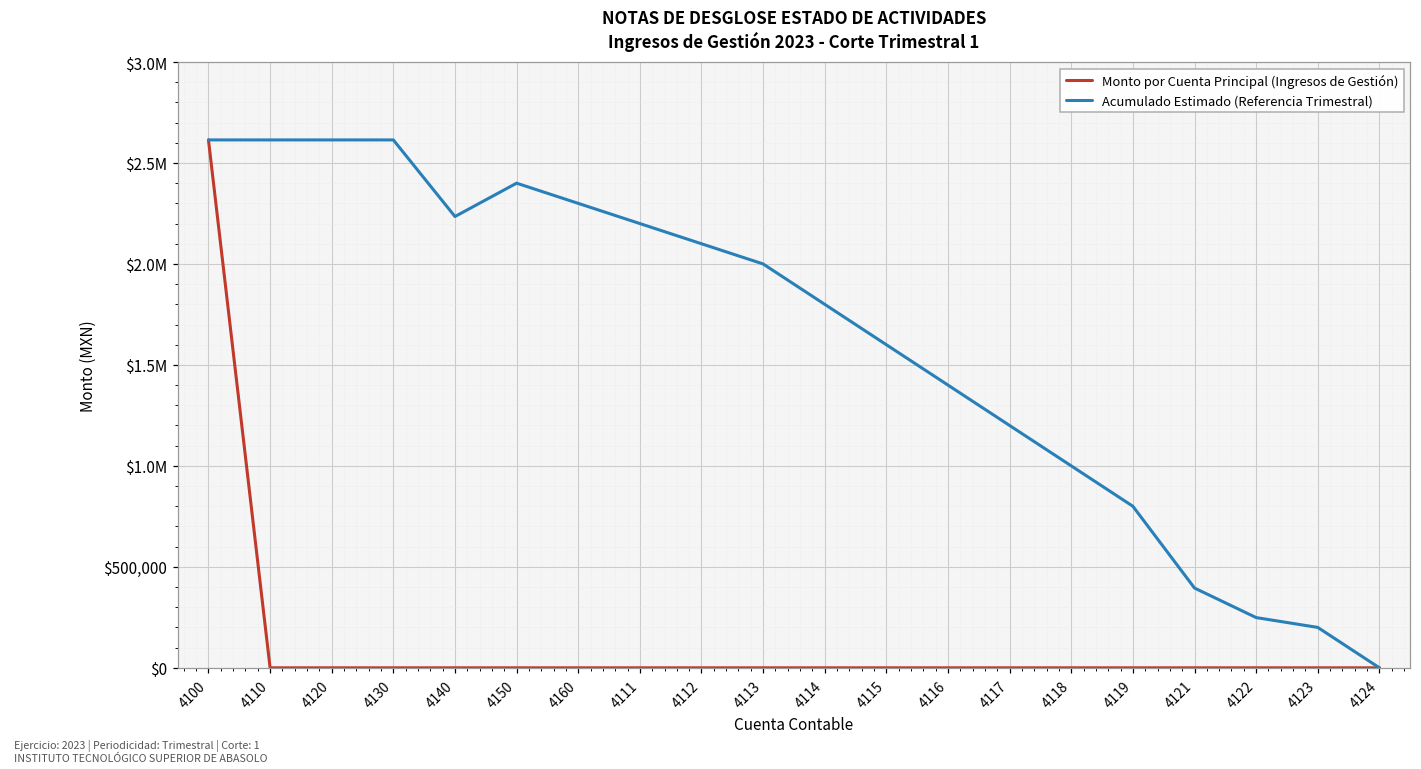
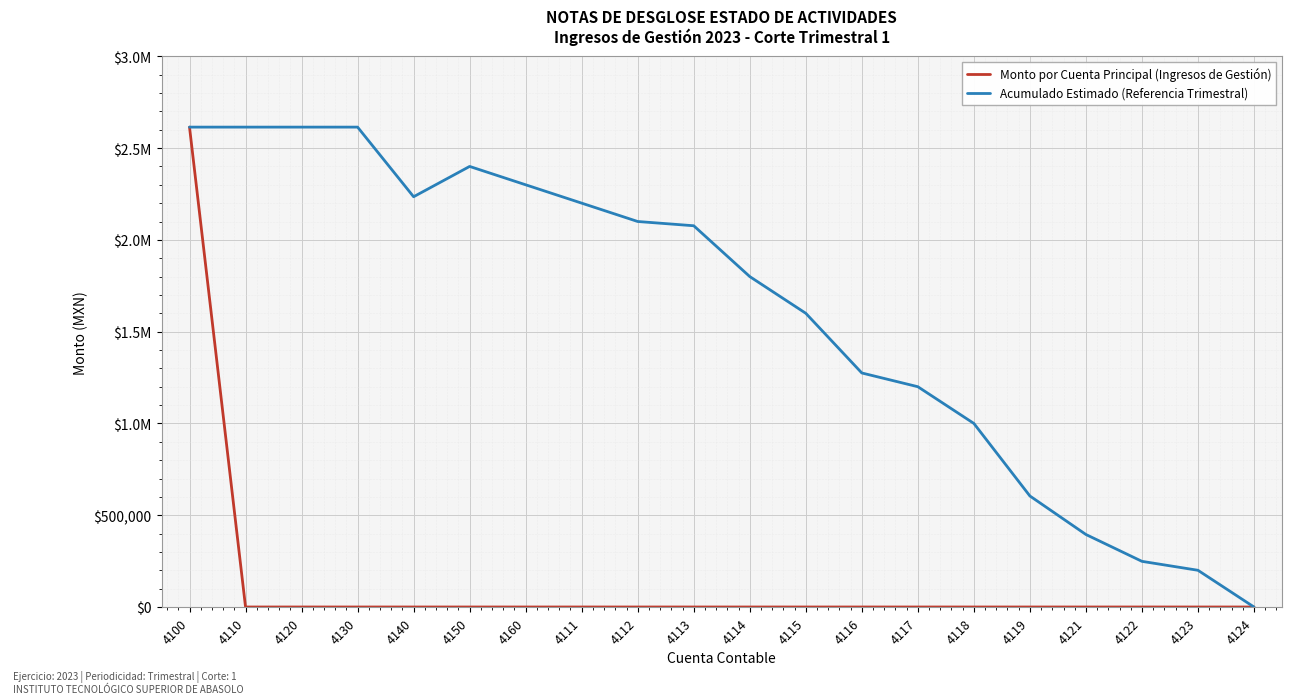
Acumulado Estimado (Referencia Trimestral), 4113: $2,000,000 -> $2,080,000
Acumulado Estimado (Referencia Trimestral), 4116: $1,400,000 -> $1,270,000
Acumulado Estimado (Referencia Trimestral), 4119: $800,000 -> $600,000
